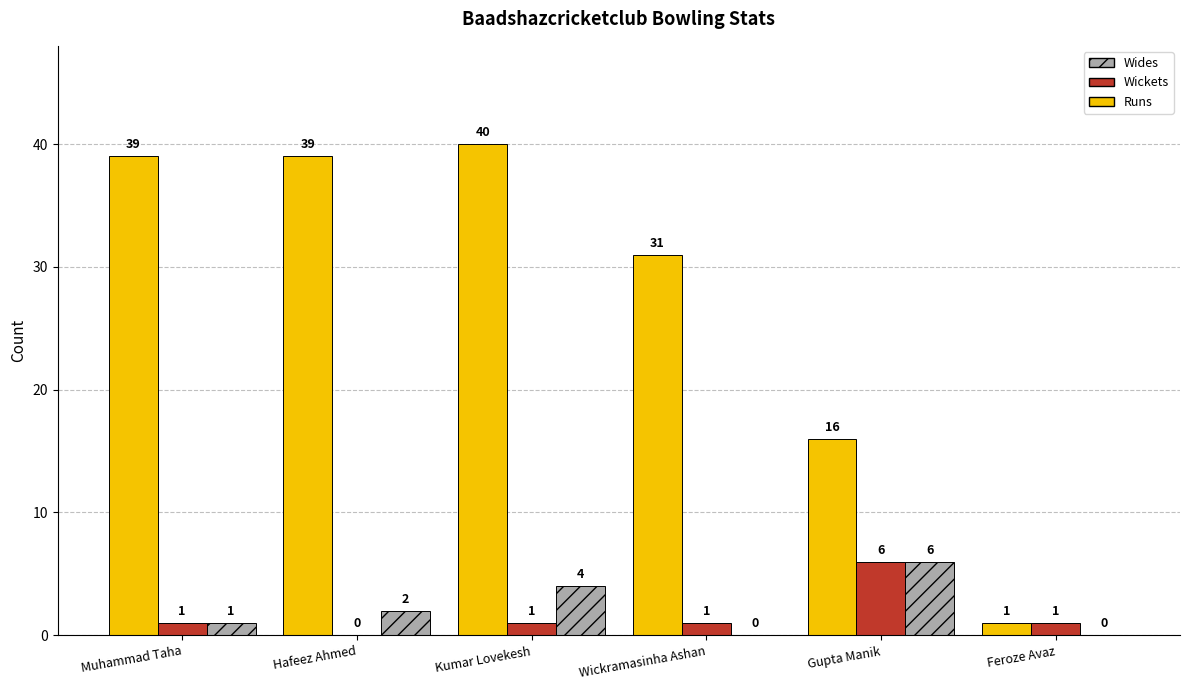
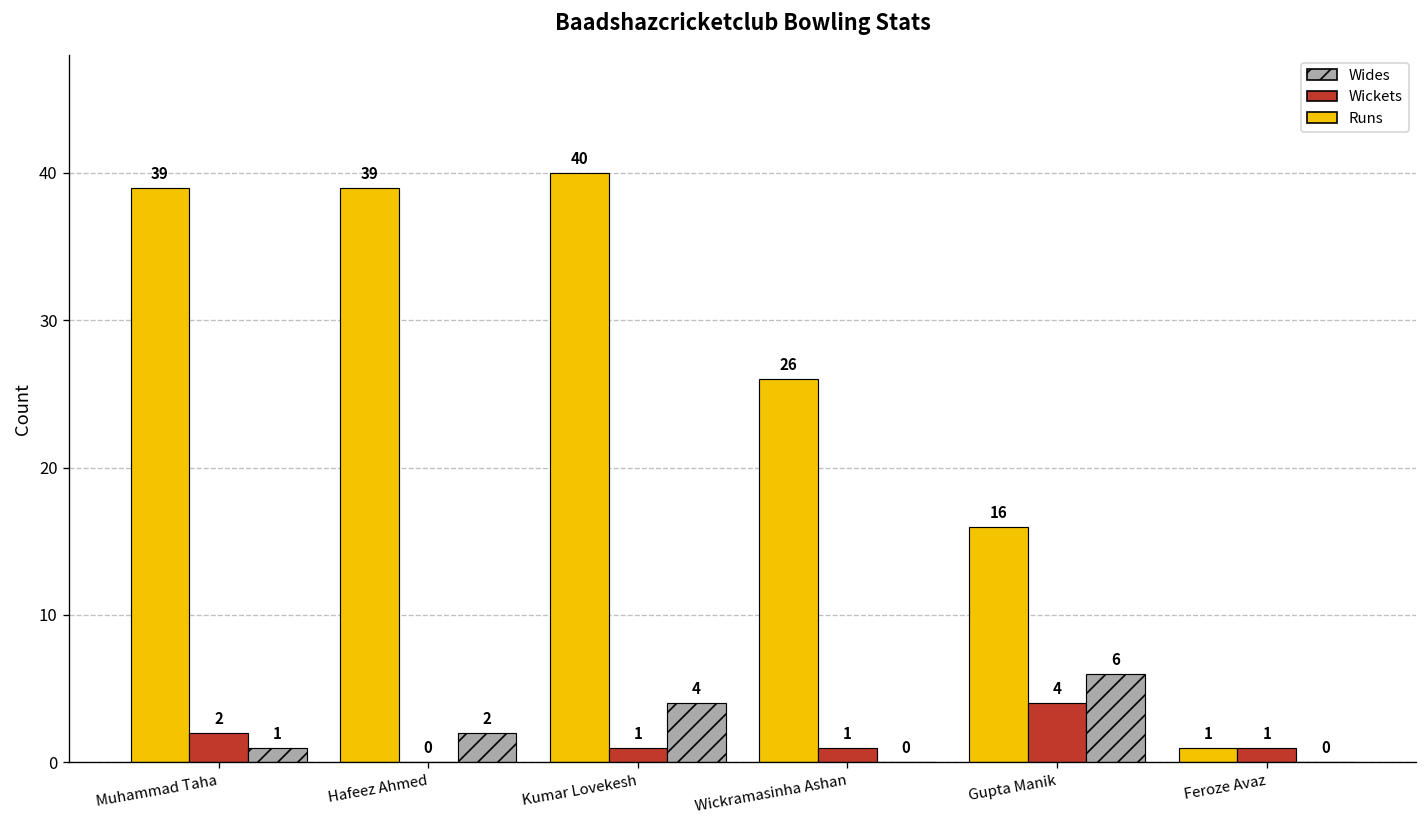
Wickets, Muhammad Taha: 1 -> 2
Runs, Wickramasinha Ashan: 31 -> 26
Wickets, Gupta Manik: 6 -> 4
